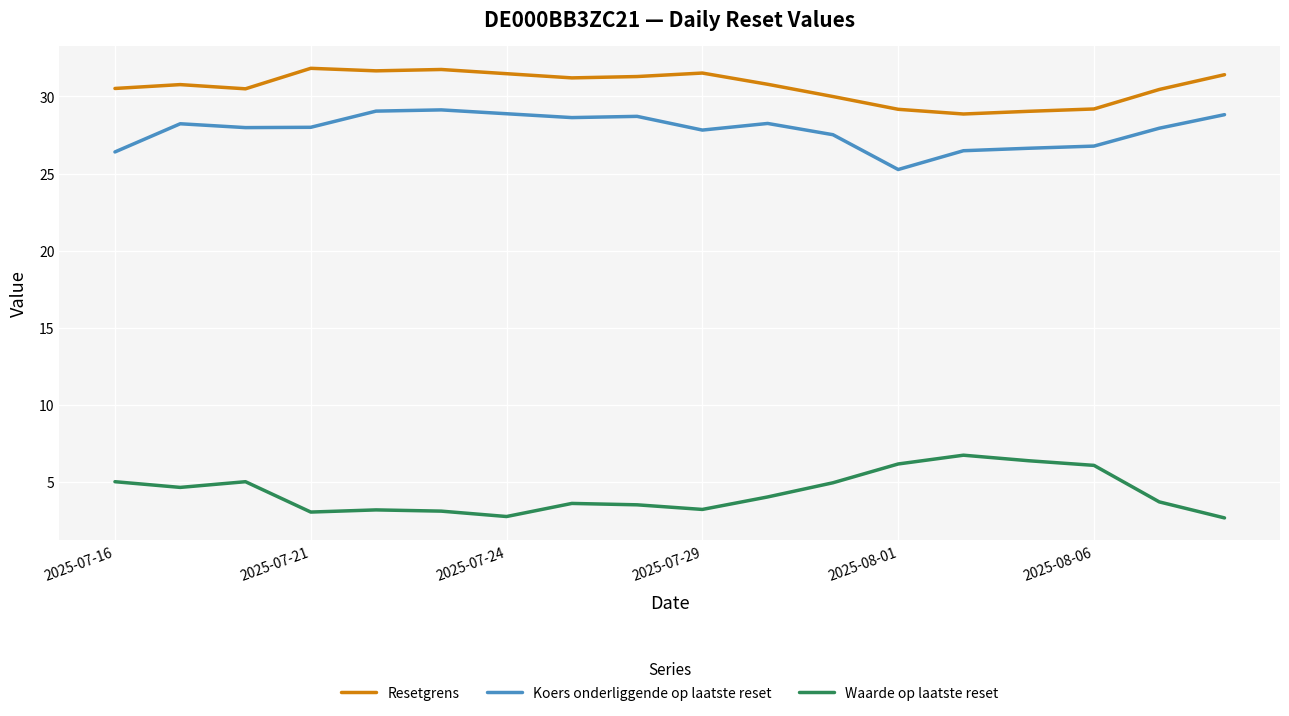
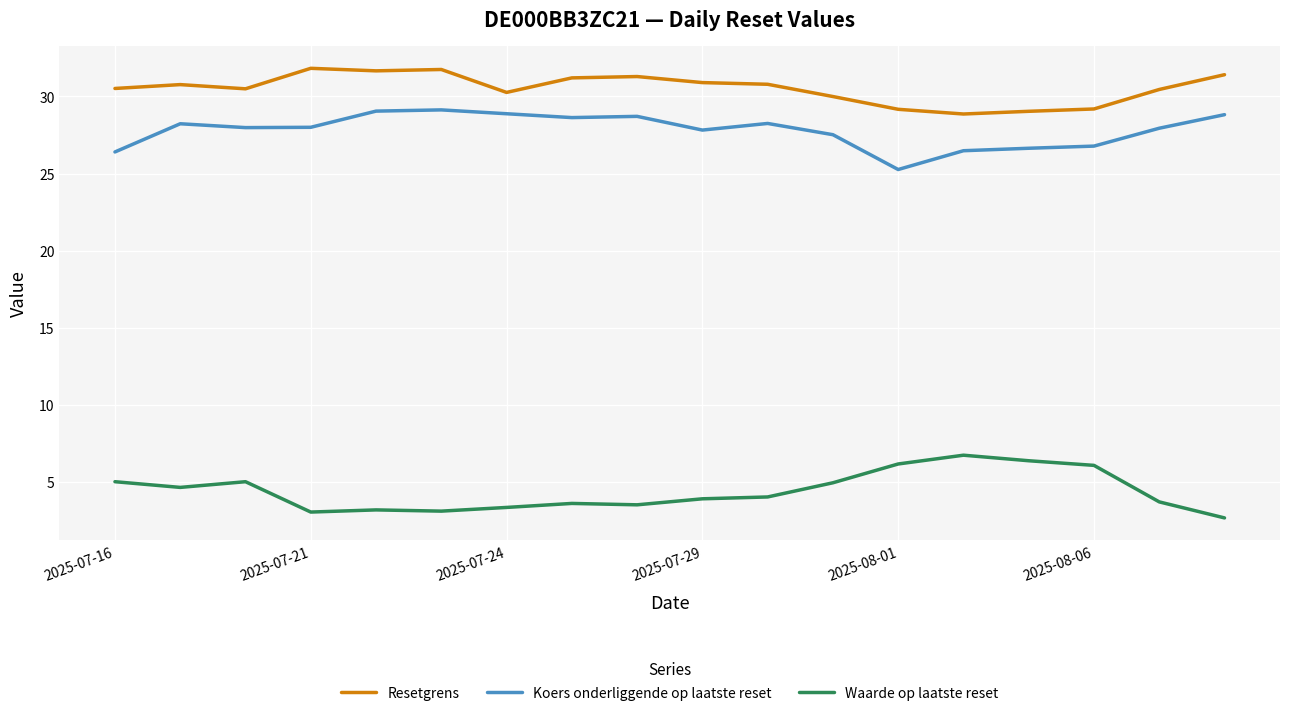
Resetgrens, 2025-07-24: 31.5 -> 30.3
Waarde op laatste reset, 2025-07-24: 2.7 -> 3.3
Resetgrens, 2025-07-29: 31.5 -> 30.9
Waarde op laatste reset, 2025-07-29: 3.2 -> 3.9
